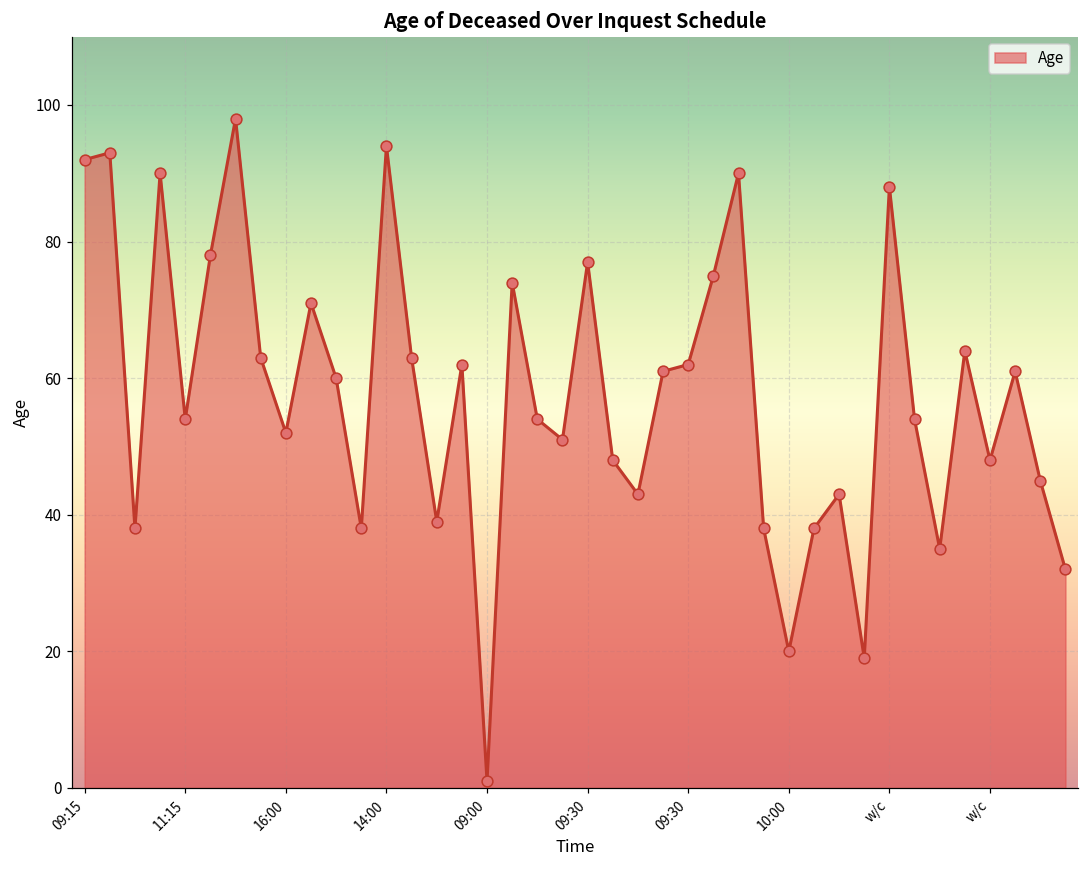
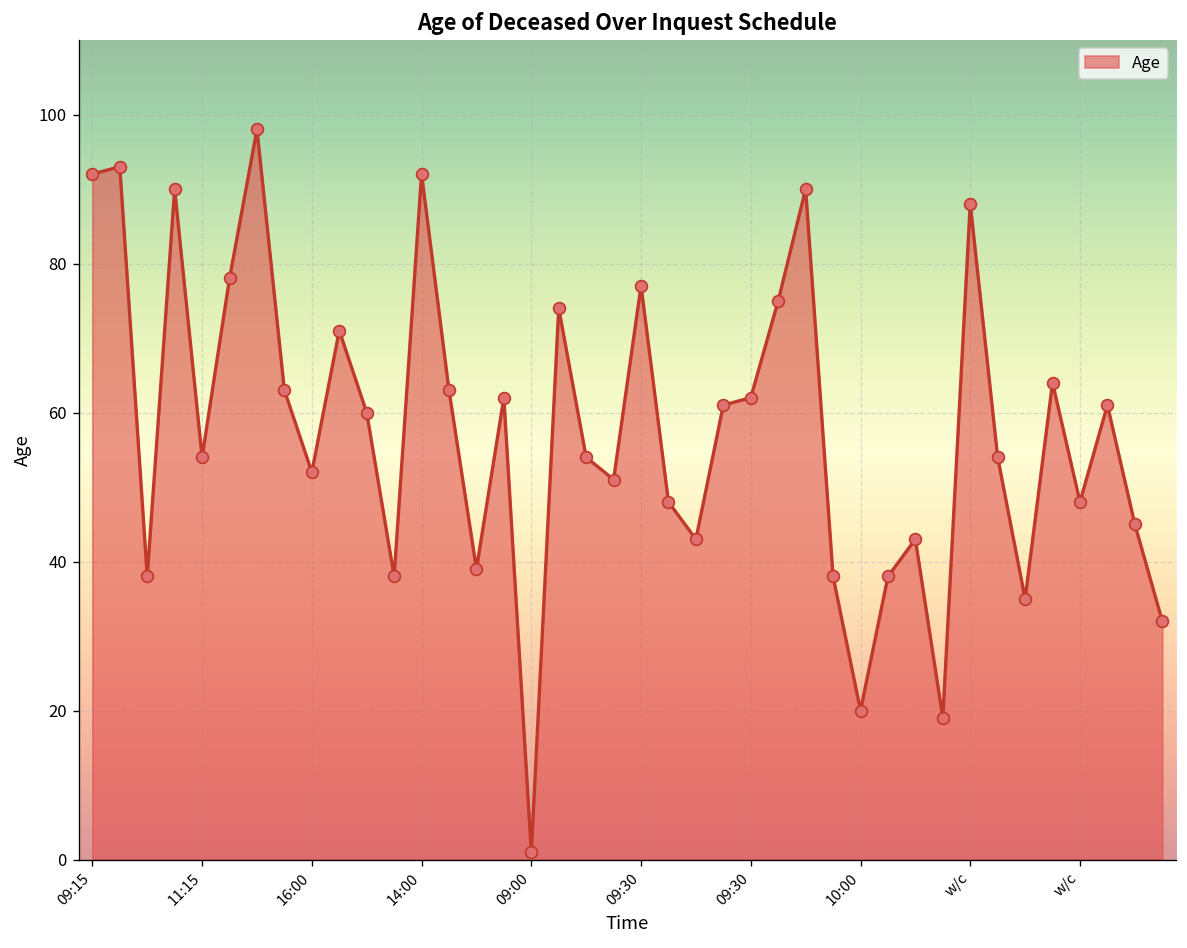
14:00: 94 -> 92
